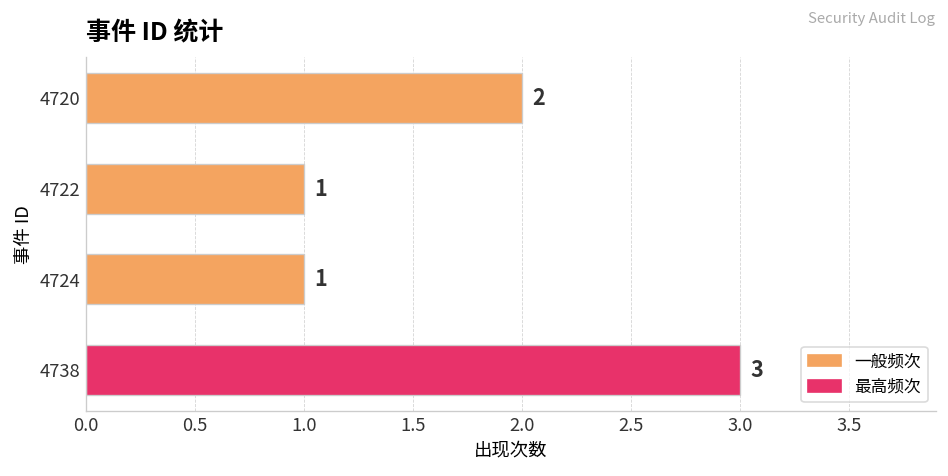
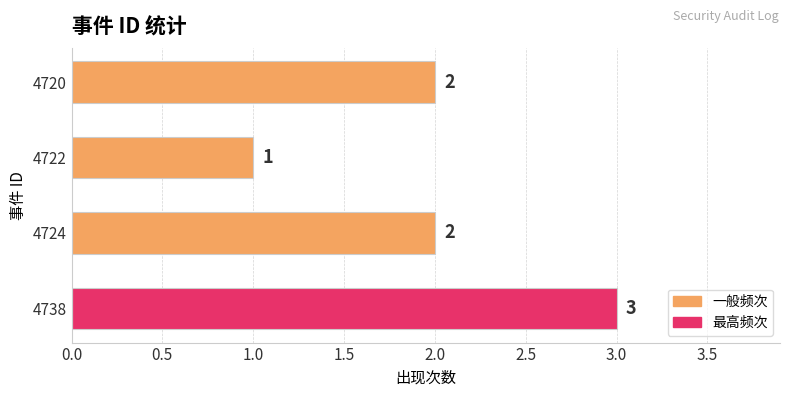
4724: 1 -> 2
